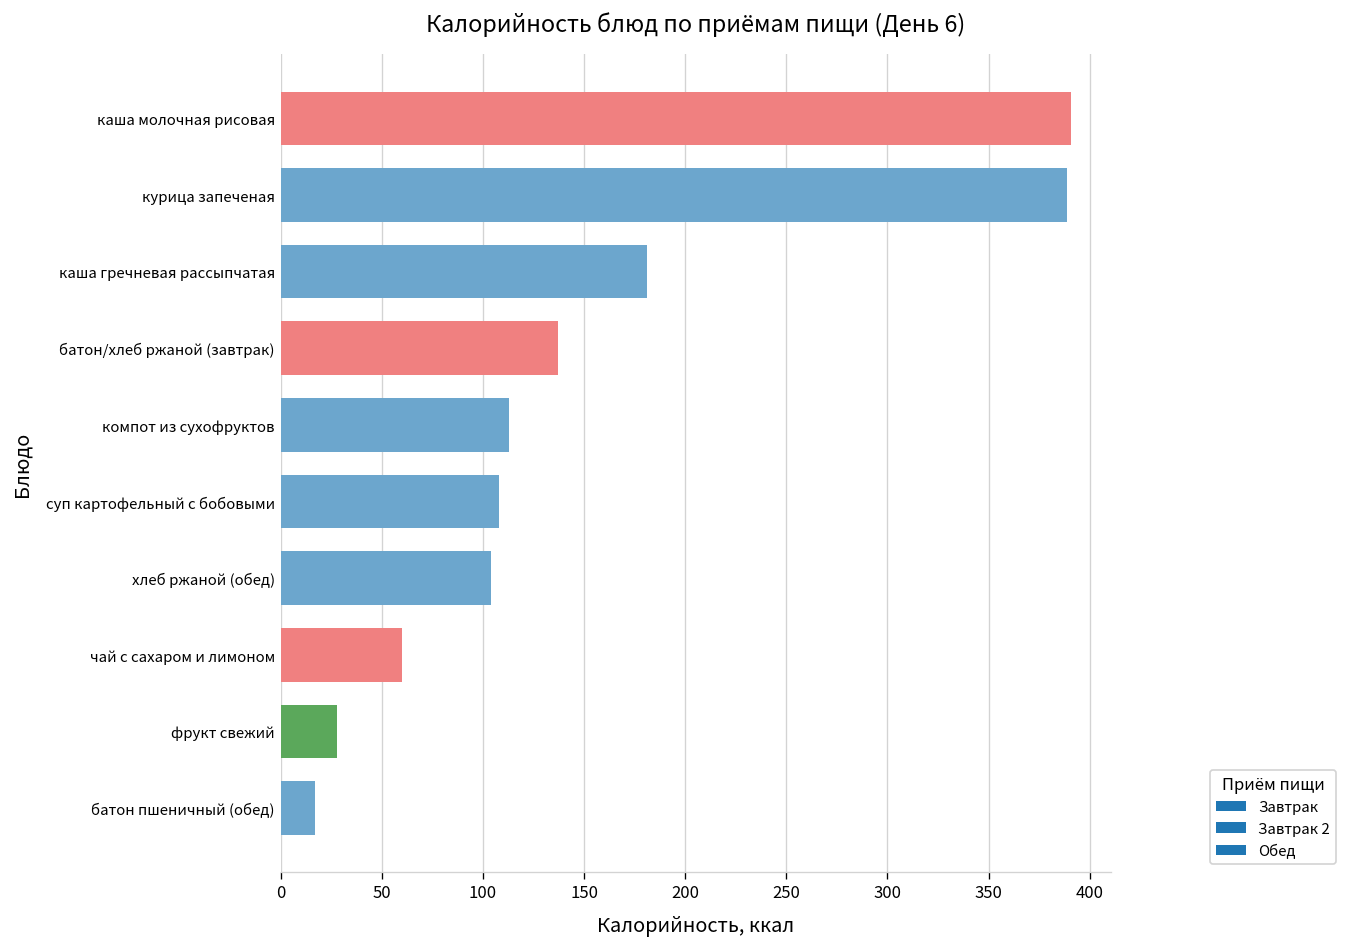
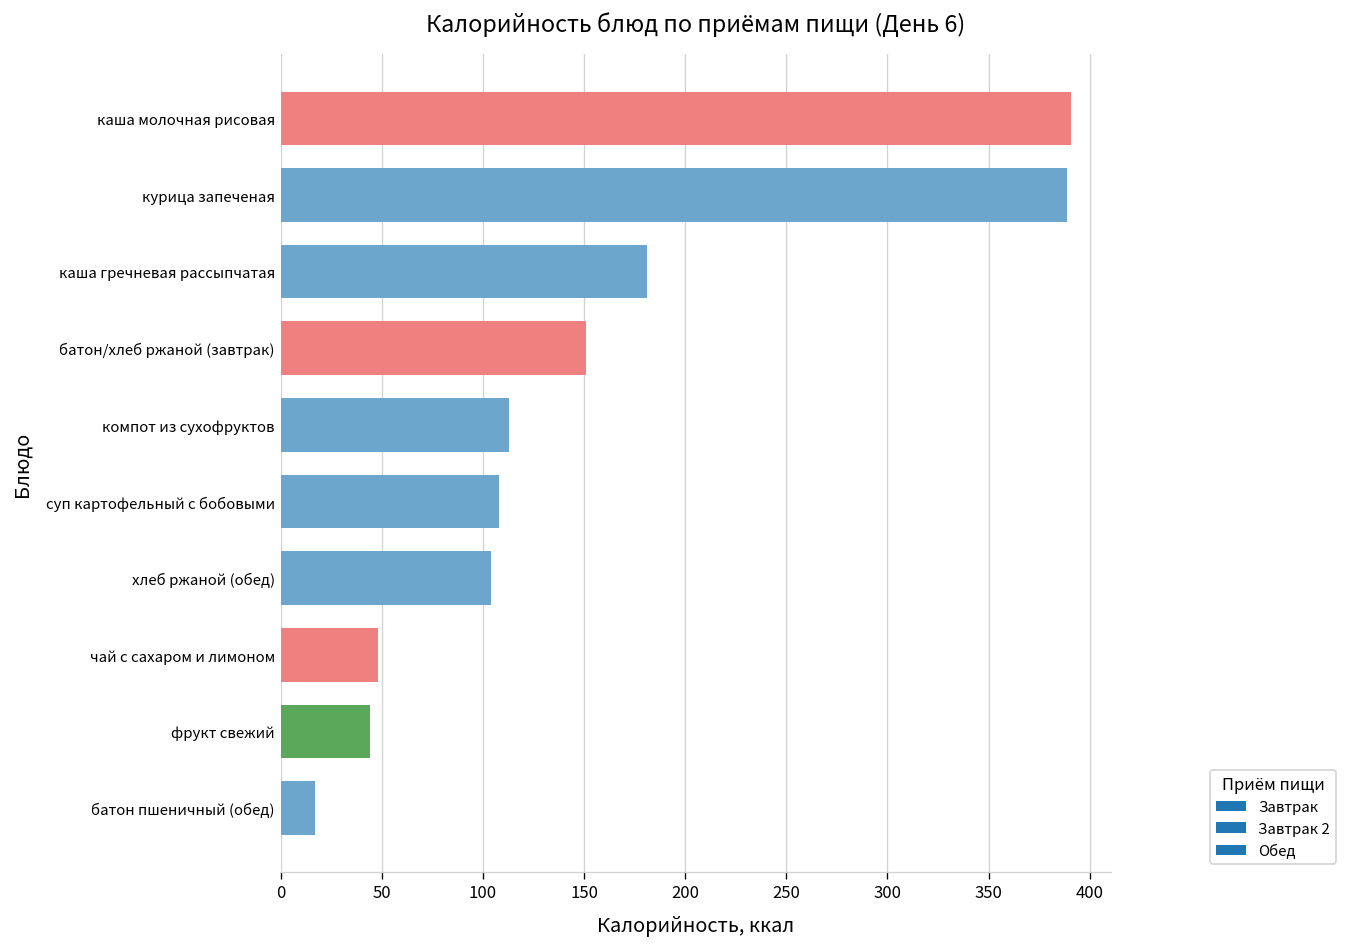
батон/хлеб ржаной (завтрак): 137 -> 151
чай с сахаром и лимоном: 60 -> 48
фрукт свежий: 28 -> 44
